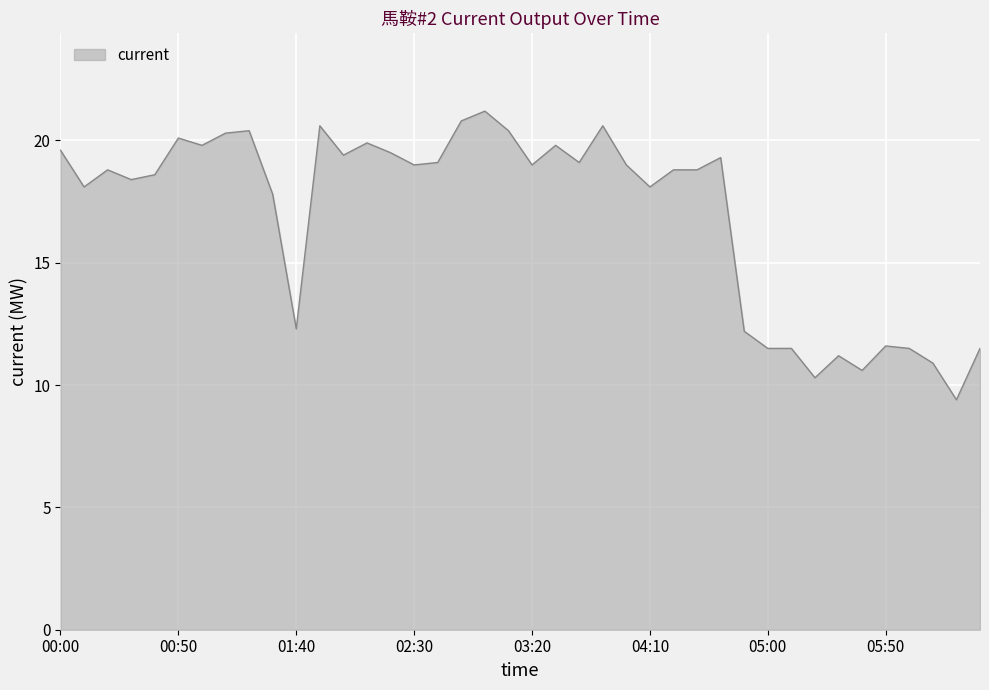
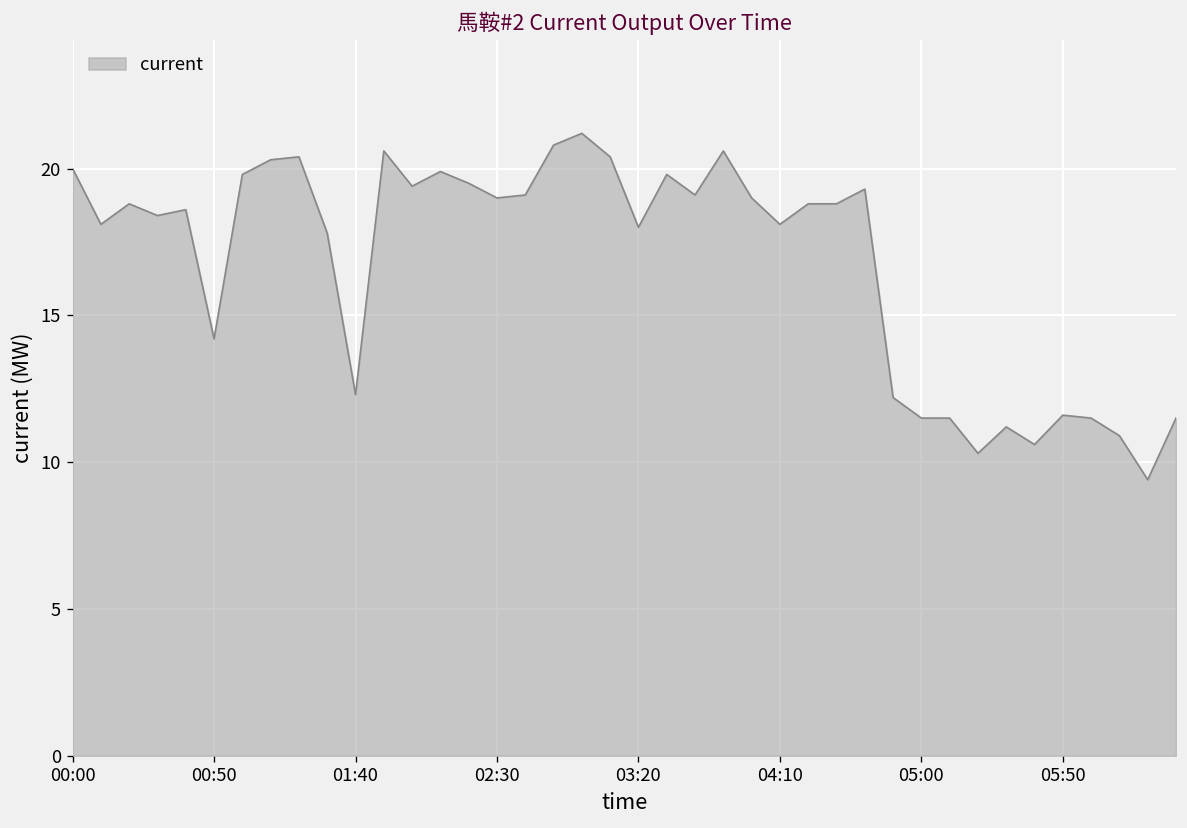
00:00: 19.6 -> 20.0
00:50: 20.1 -> 14.2
03:20: 19 -> 18
